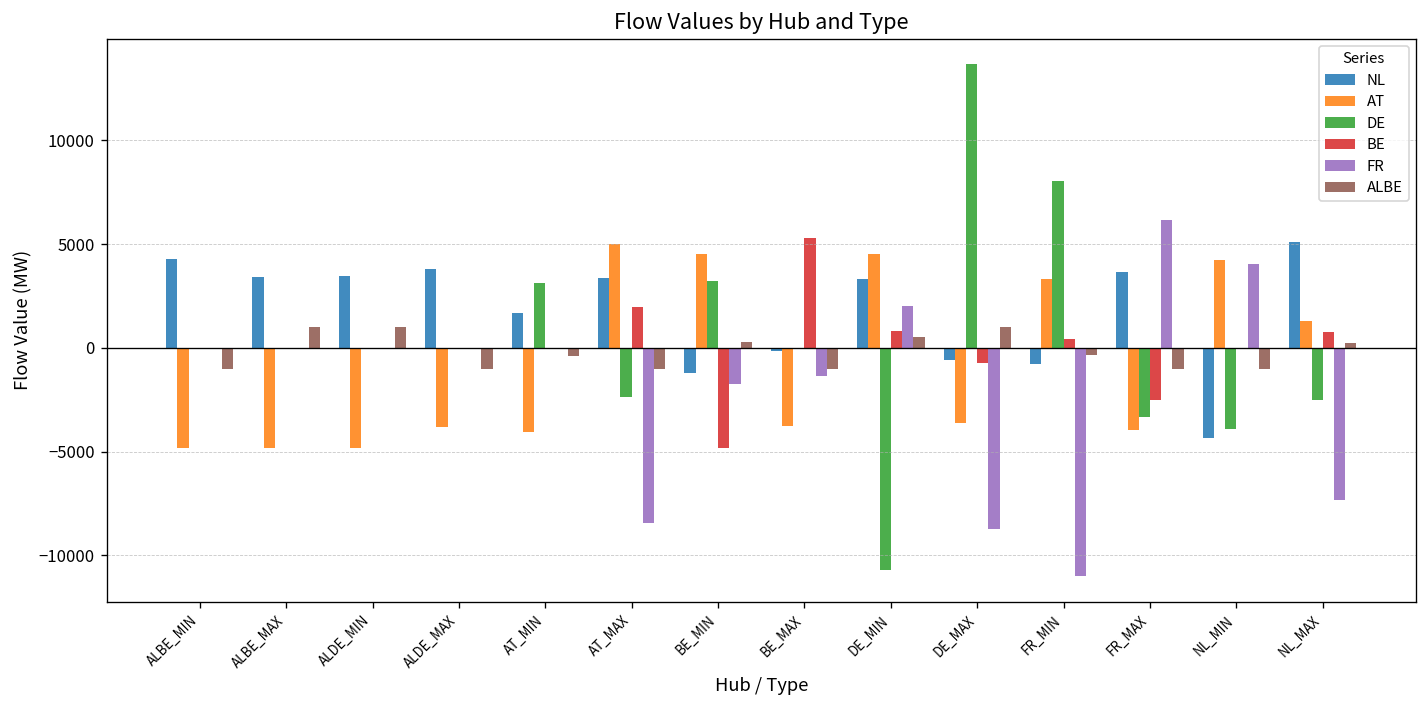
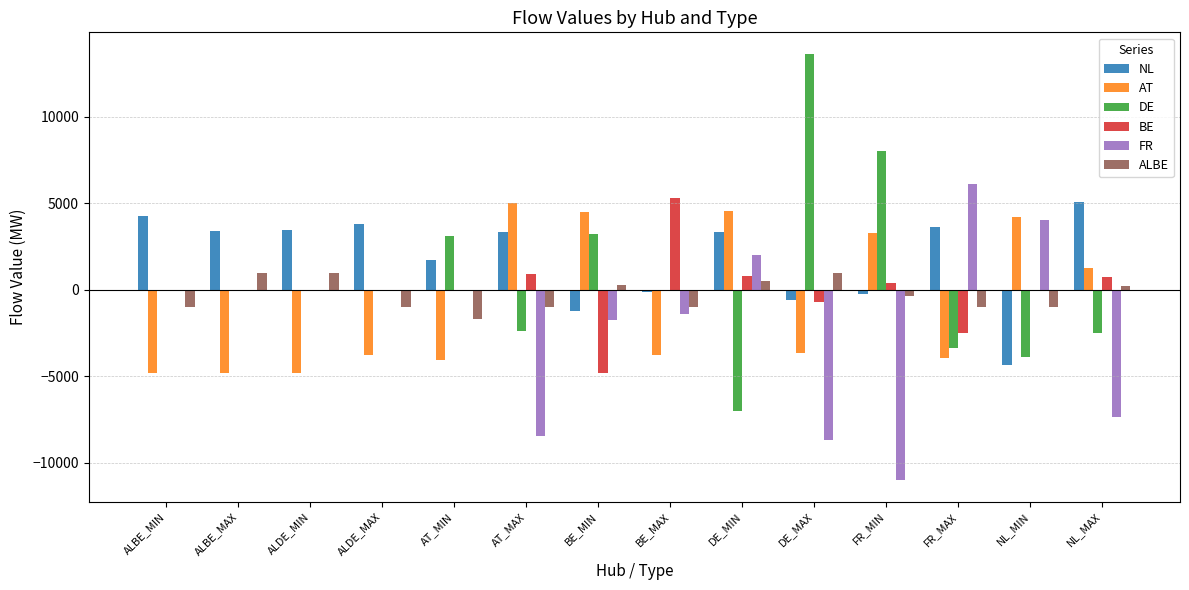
ALBE, AT_MIN: -400 -> -1700
BE, AT_MAX: 2000 -> 900
DE, DE_MIN: -10700 -> -7000
NL, FR_MIN: -800 -> -200
